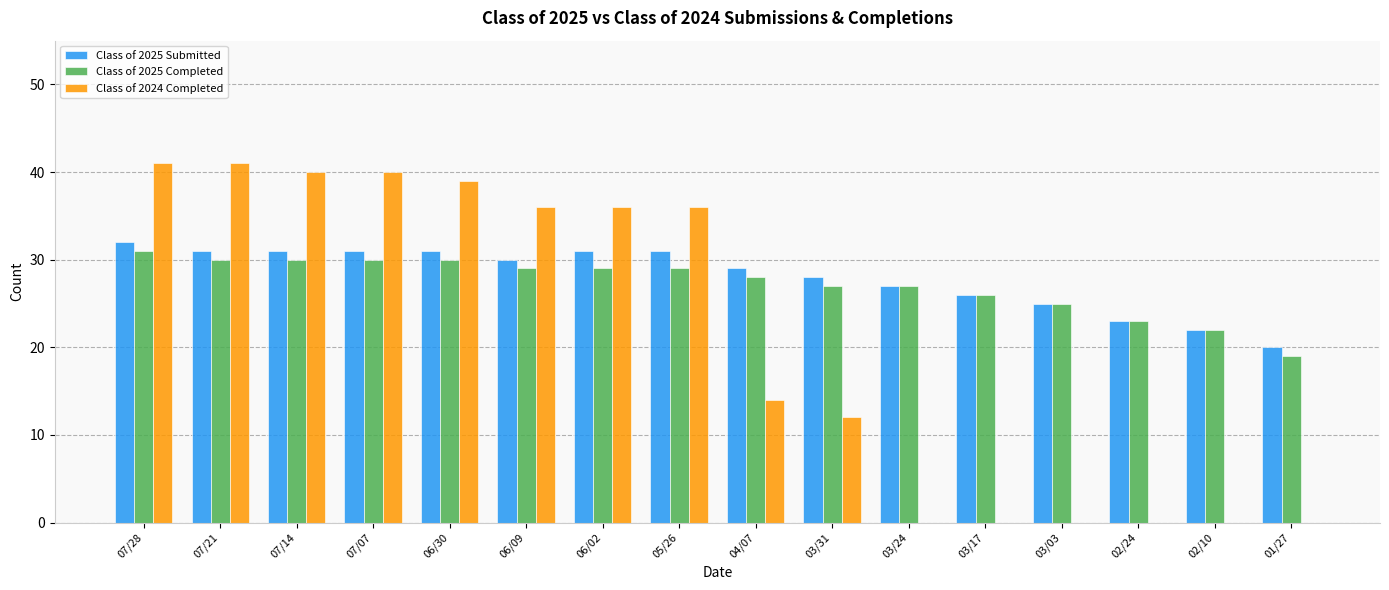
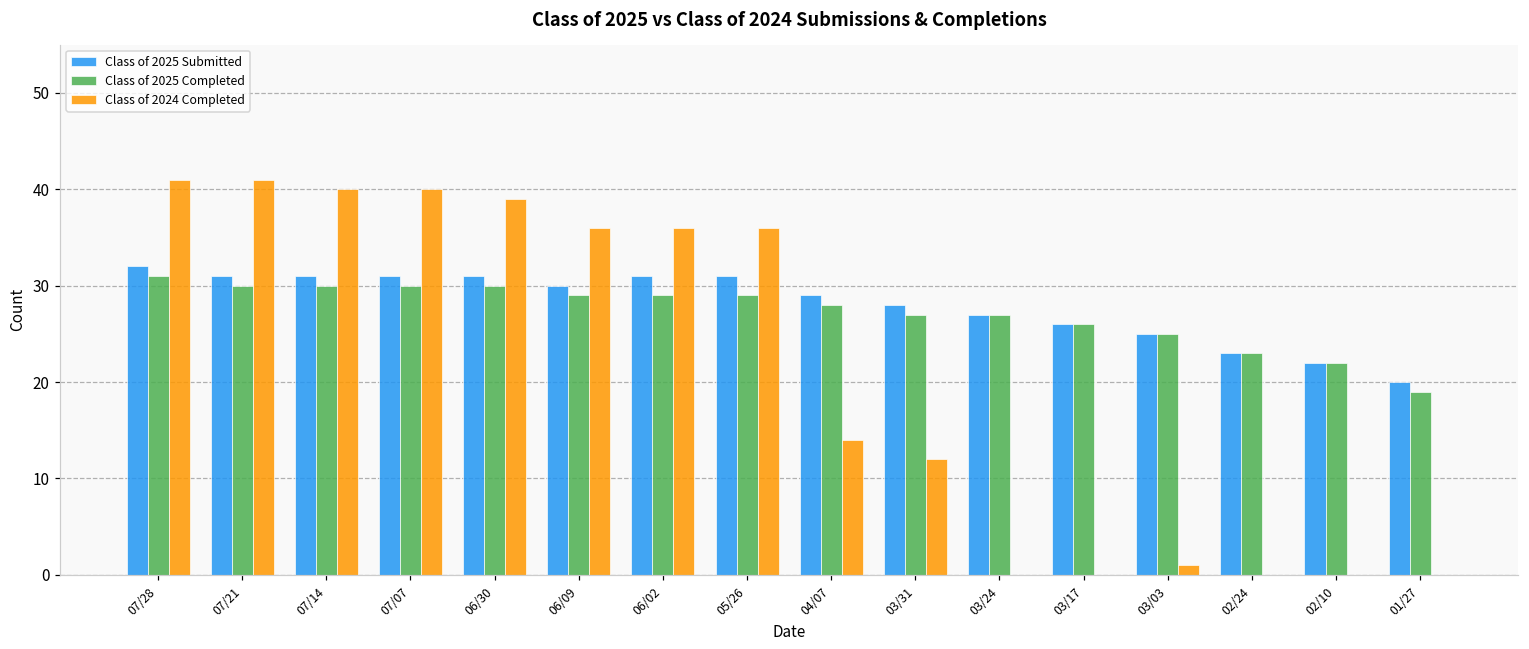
Class of 2024 Completed, 03/03: 0 -> 1
